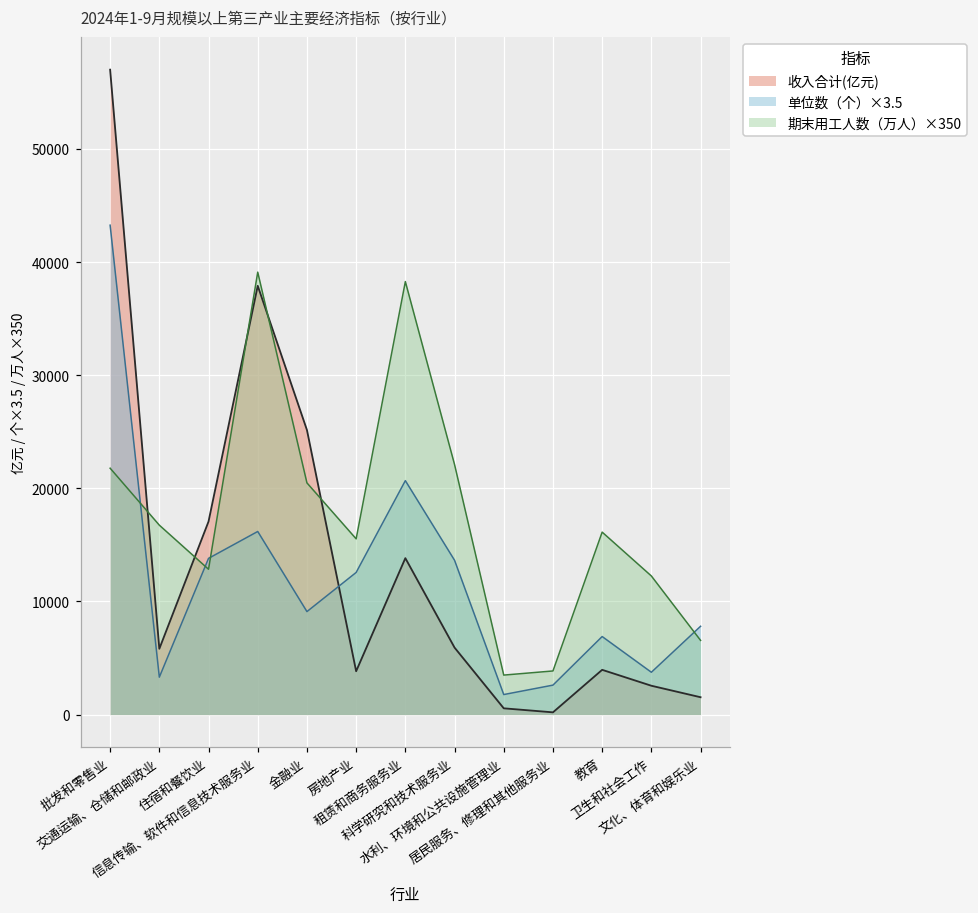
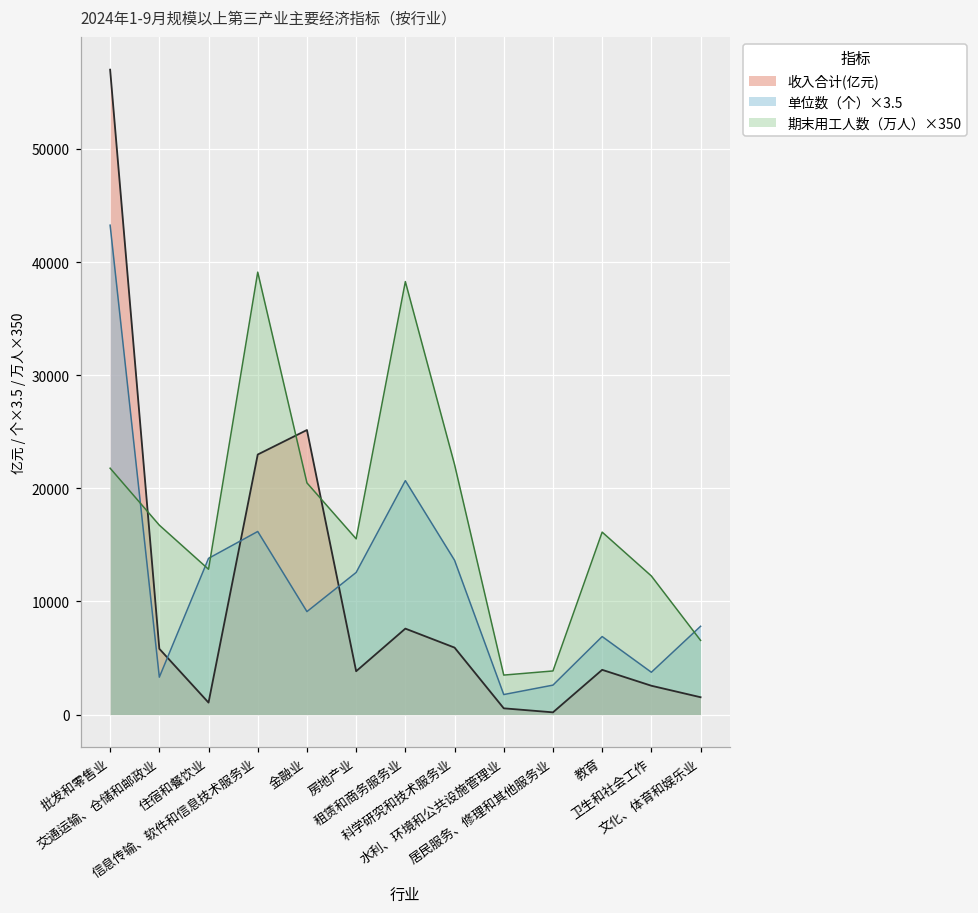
收入合计(亿元), 住宿和餐饮业: 17100 -> 1100
收入合计(亿元), 信息传输、软件和信息技术服务业: 37900 -> 23000
收入合计(亿元), 租赁和商务服务业: 13800 -> 7600
